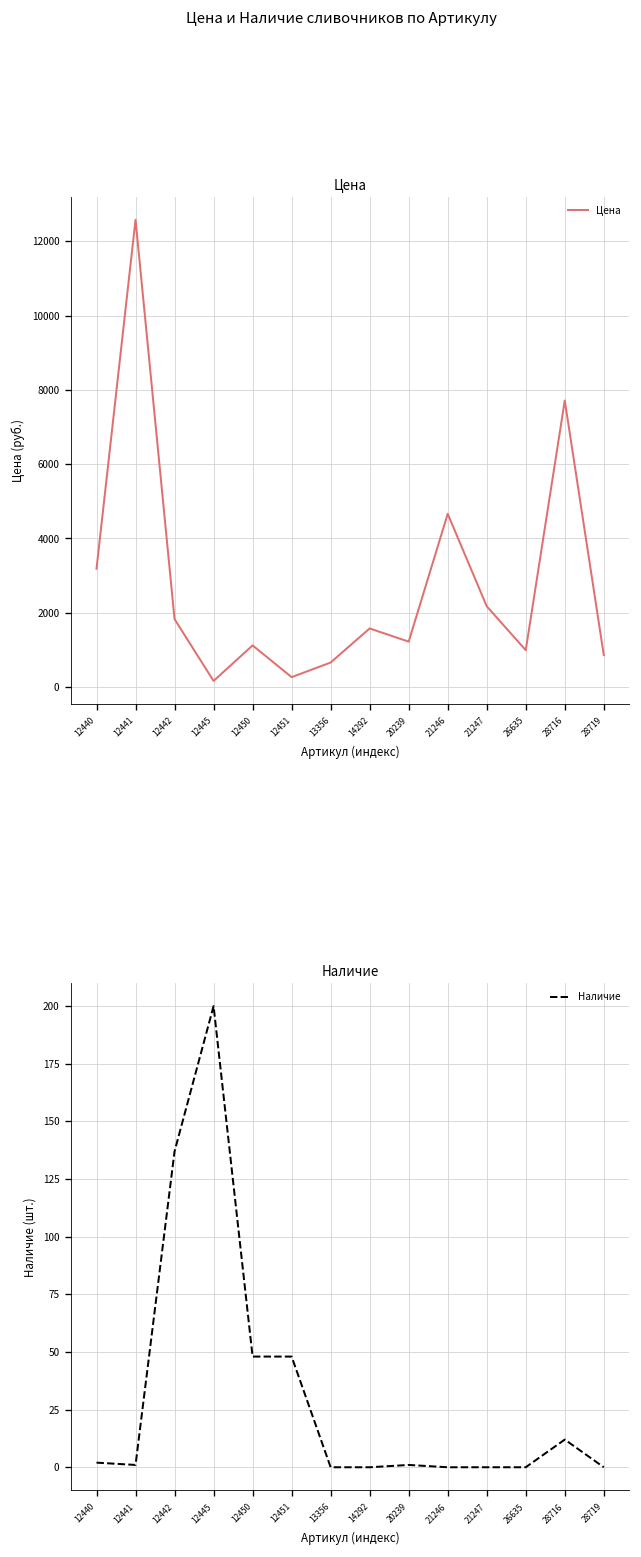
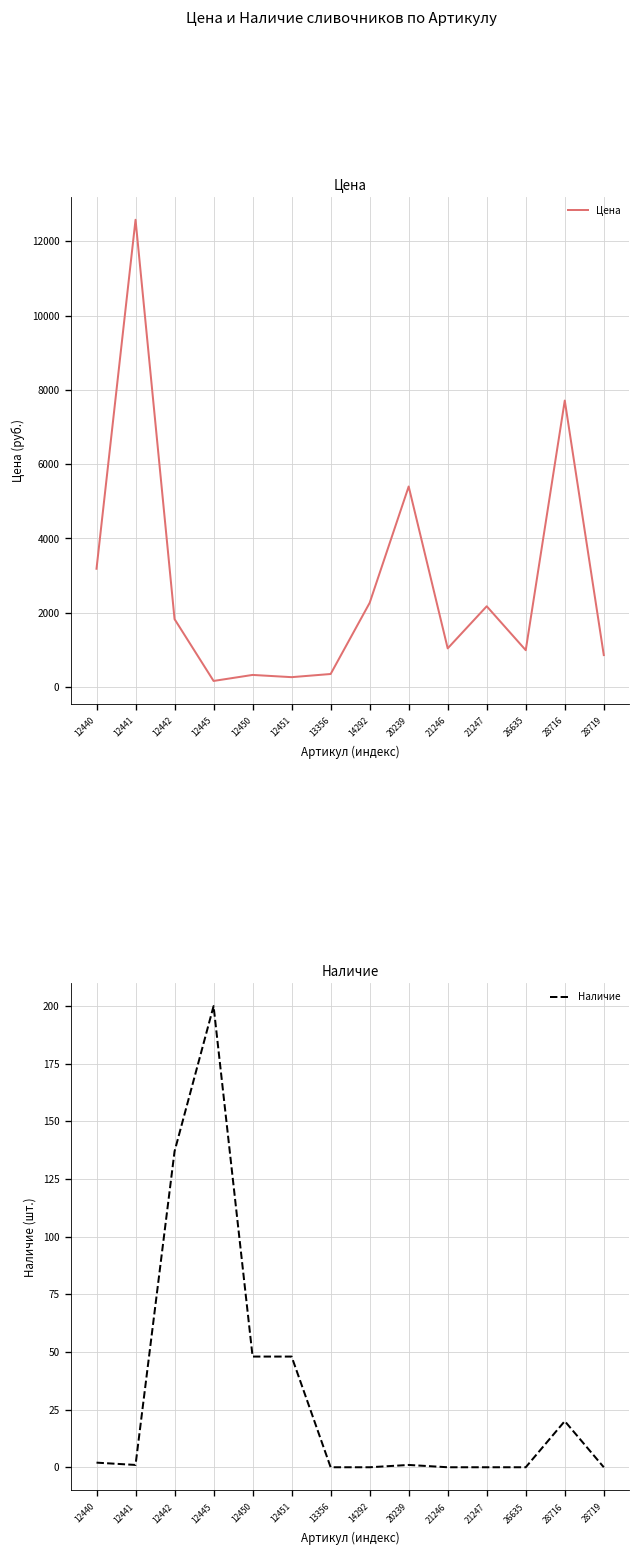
Цена, 12450: 1100 -> 300
Цена, 13356: 700 -> 400
Цена, 14292: 1600 -> 2300
Цена, 20239: 1200 -> 5400
Цена, 21246: 4700 -> 1000
Наличие, 28716: 12 -> 20
